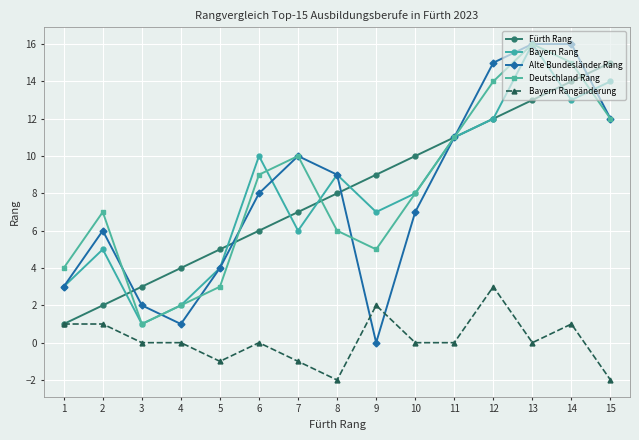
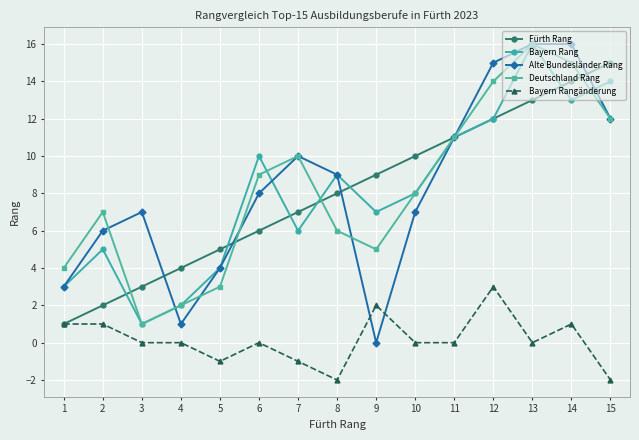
Alte Bundesländer Rang, 3: 2 -> 7
